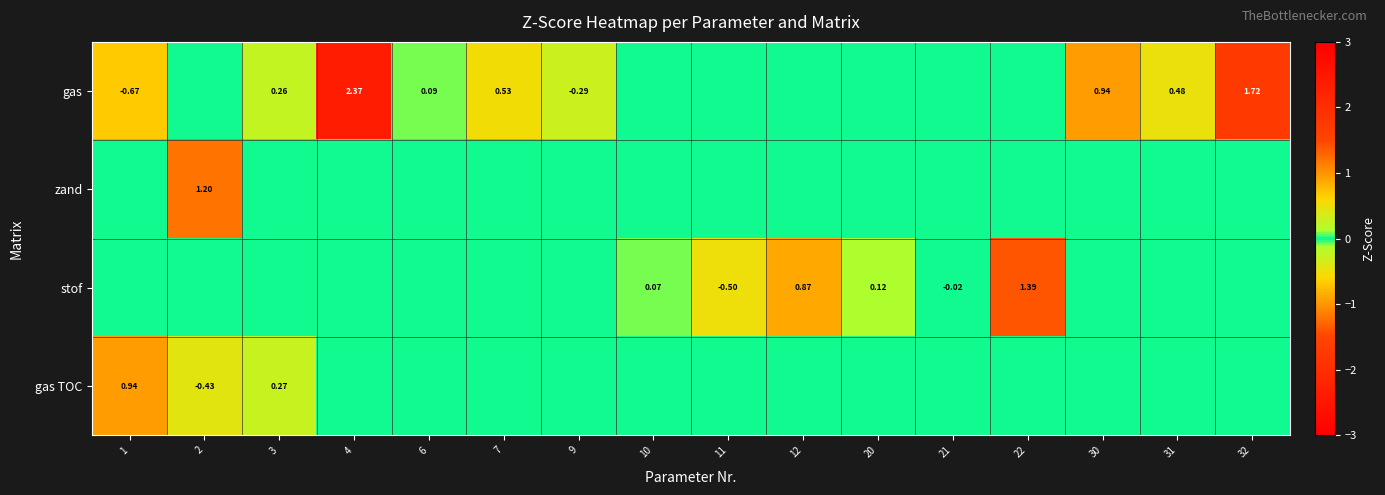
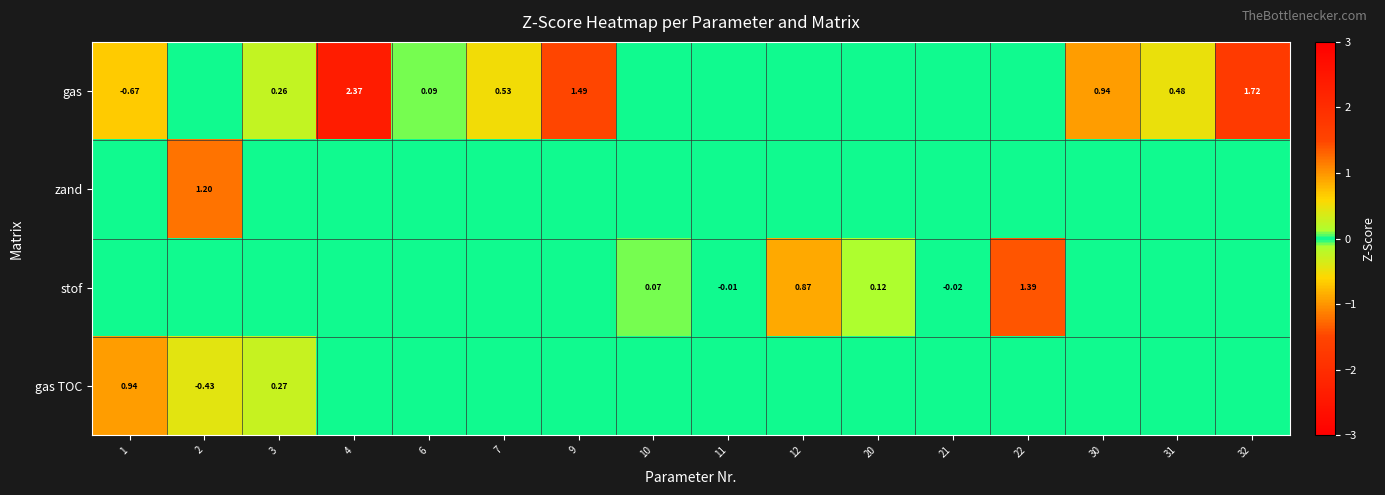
gas, 9: -0.29 -> 1.49
stof, 11: -0.50 -> -0.01
